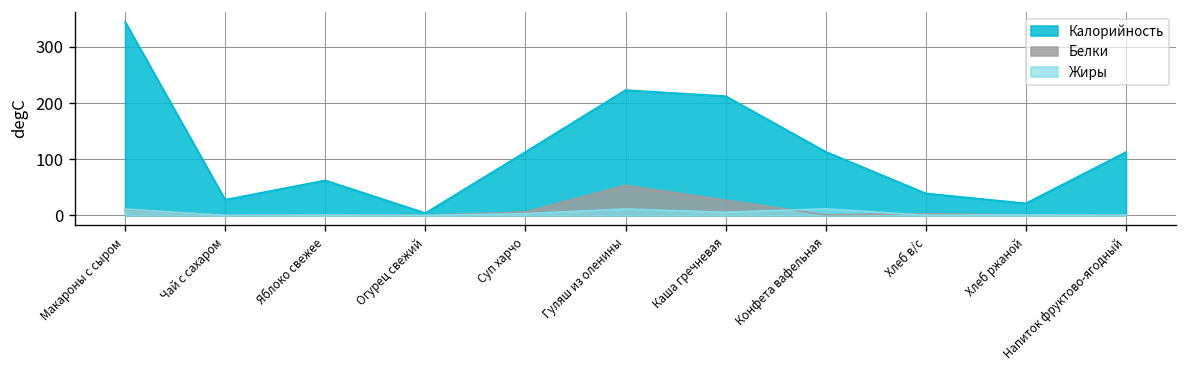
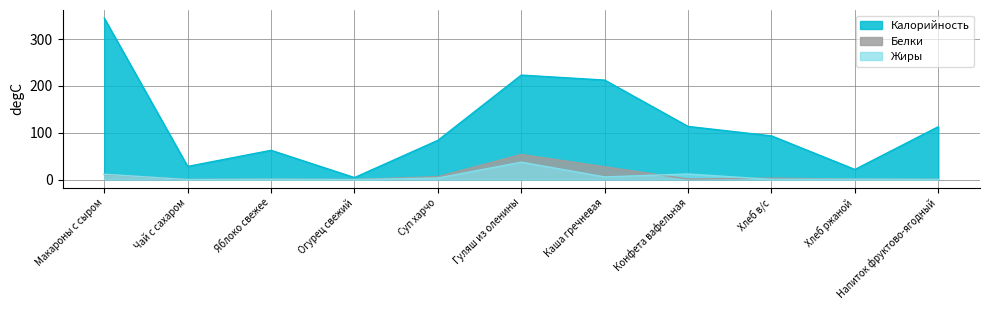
Калорийность, Суп харчо: 110 -> 80
Жиры, Гуляш из оленины: 10 -> 40
Калорийность, Хлеб в/с: 40 -> 90
